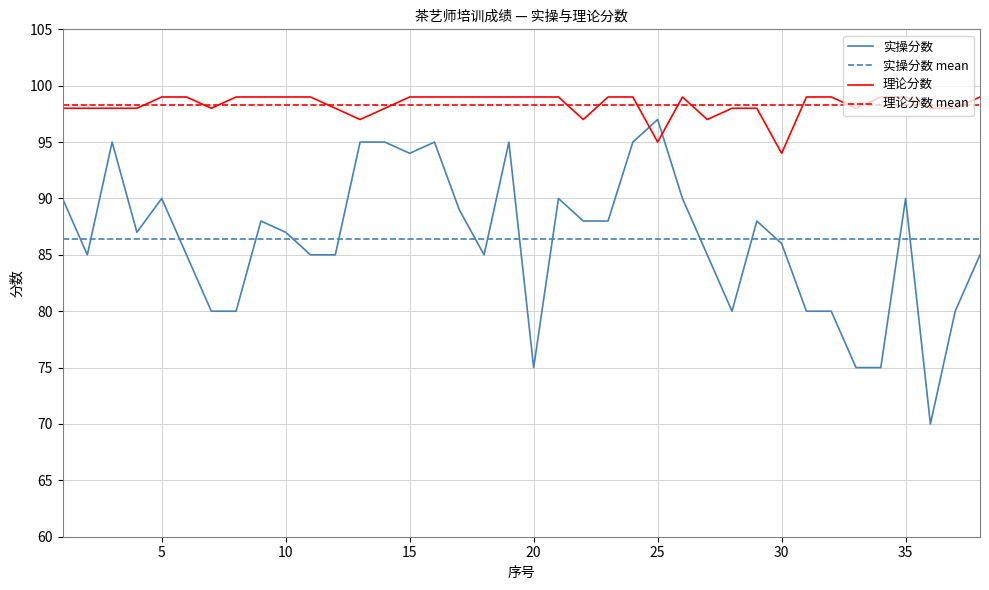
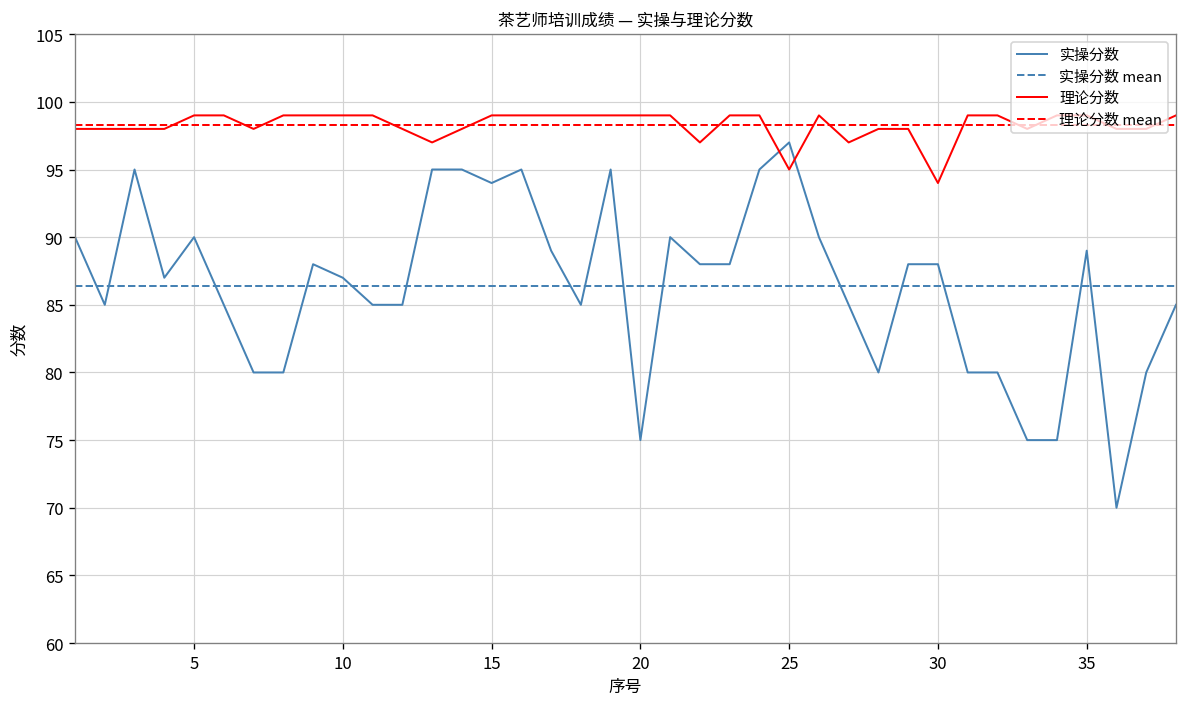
实操分数, 30: 86 -> 88
实操分数, 35: 90 -> 89
